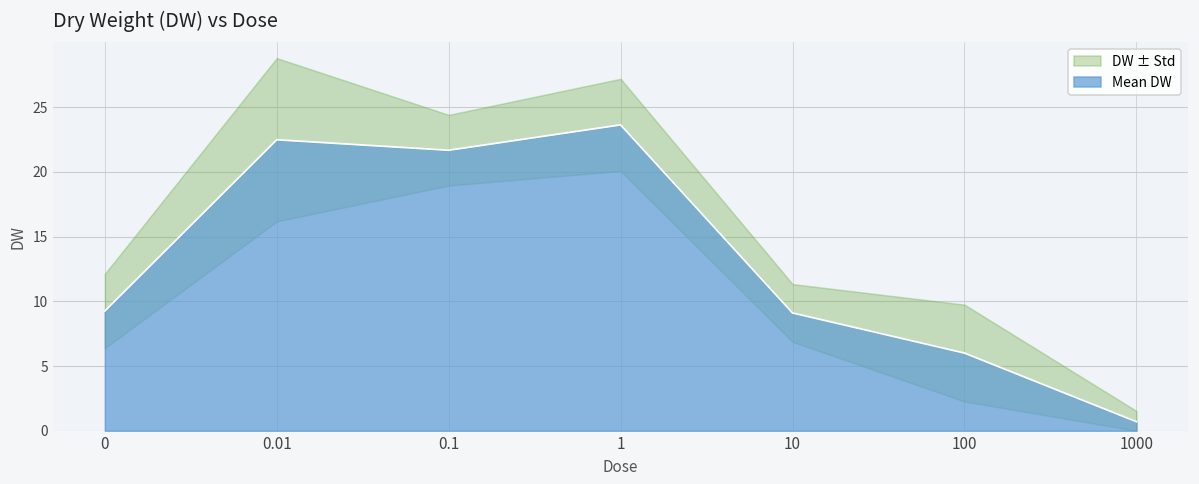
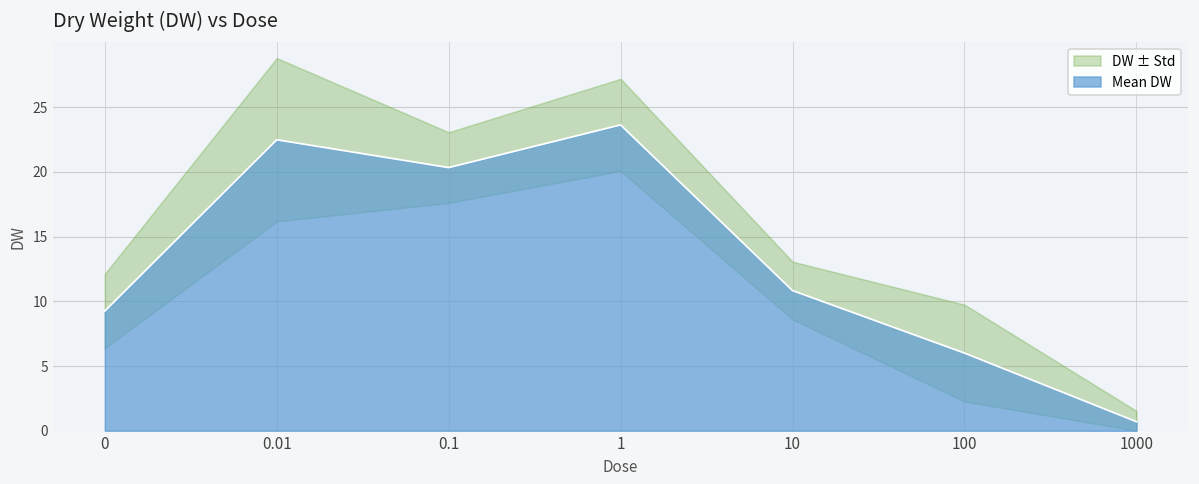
Mean DW, 0.1: 21.7 -> 20.3
Mean DW, 10: 9.1 -> 10.8
